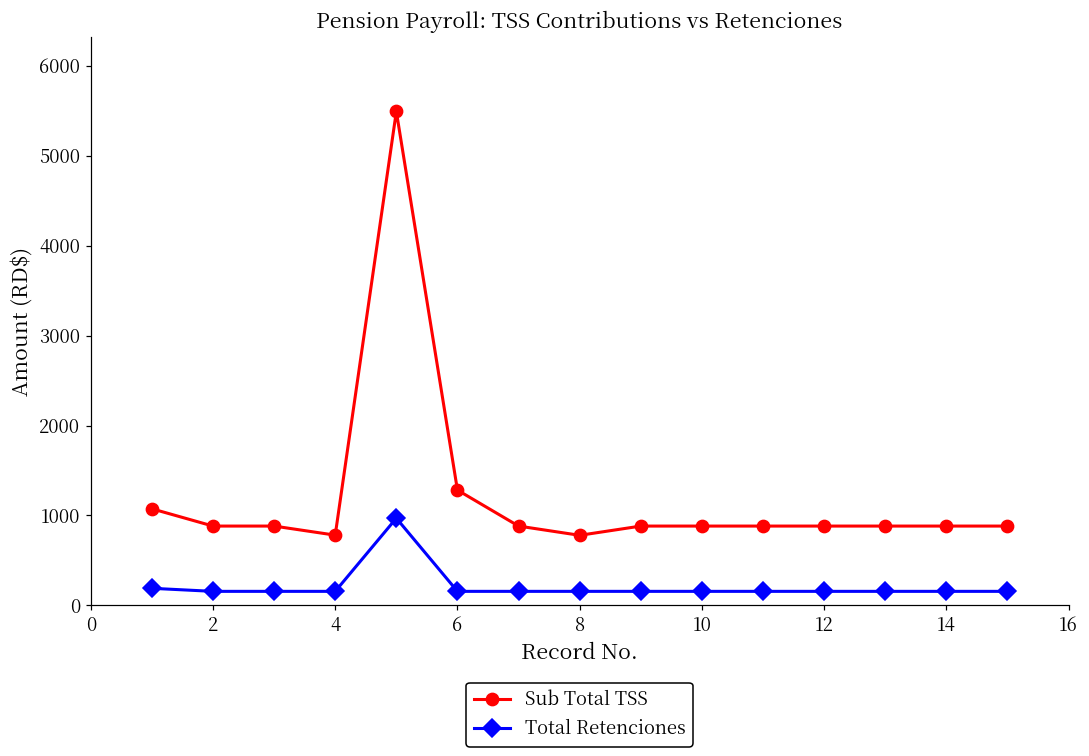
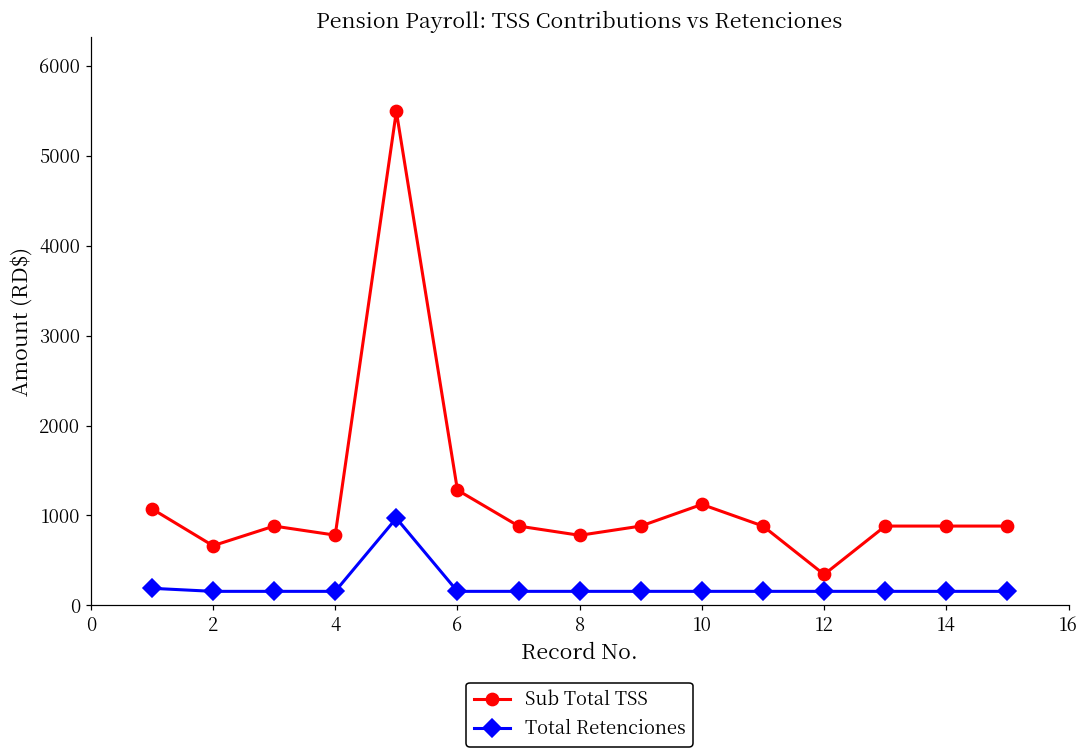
Sub Total TSS, 2: 900 -> 700
Sub Total TSS, 10: 900 -> 1100
Sub Total TSS, 12: 900 -> 300
